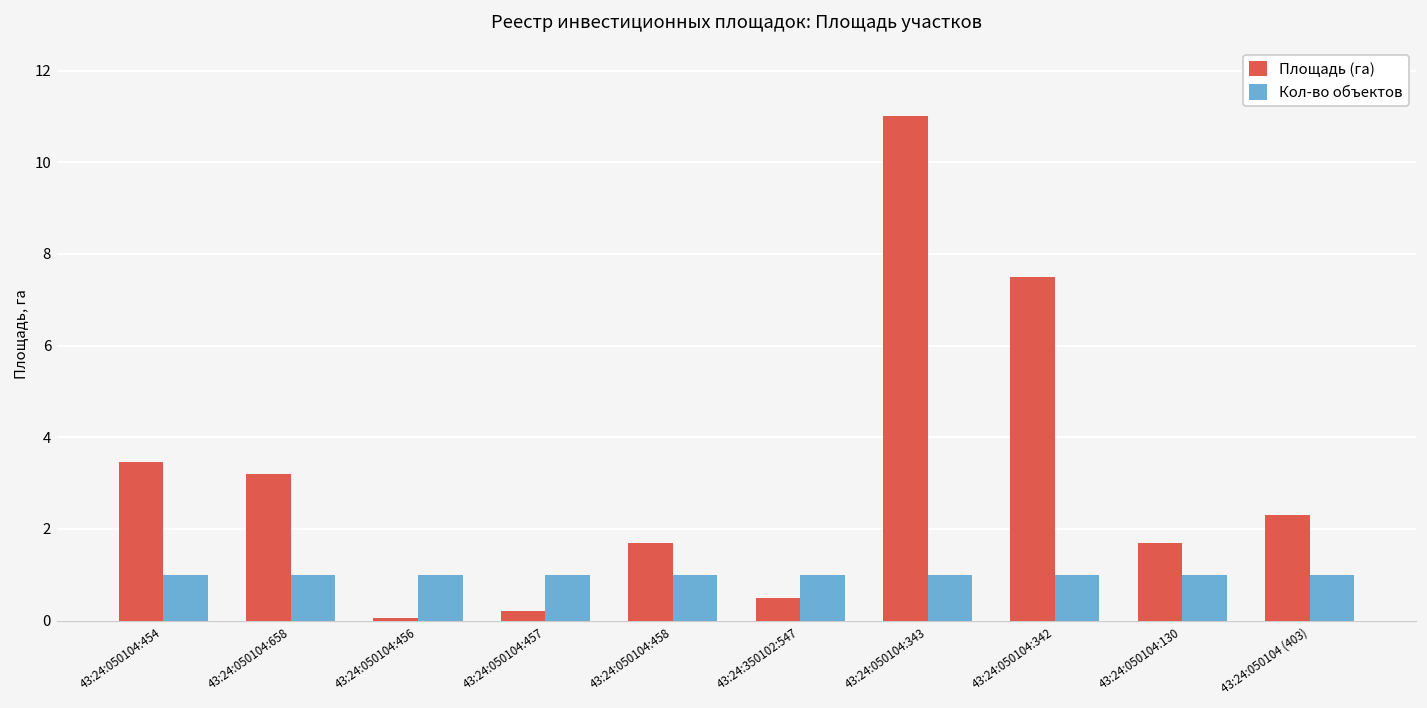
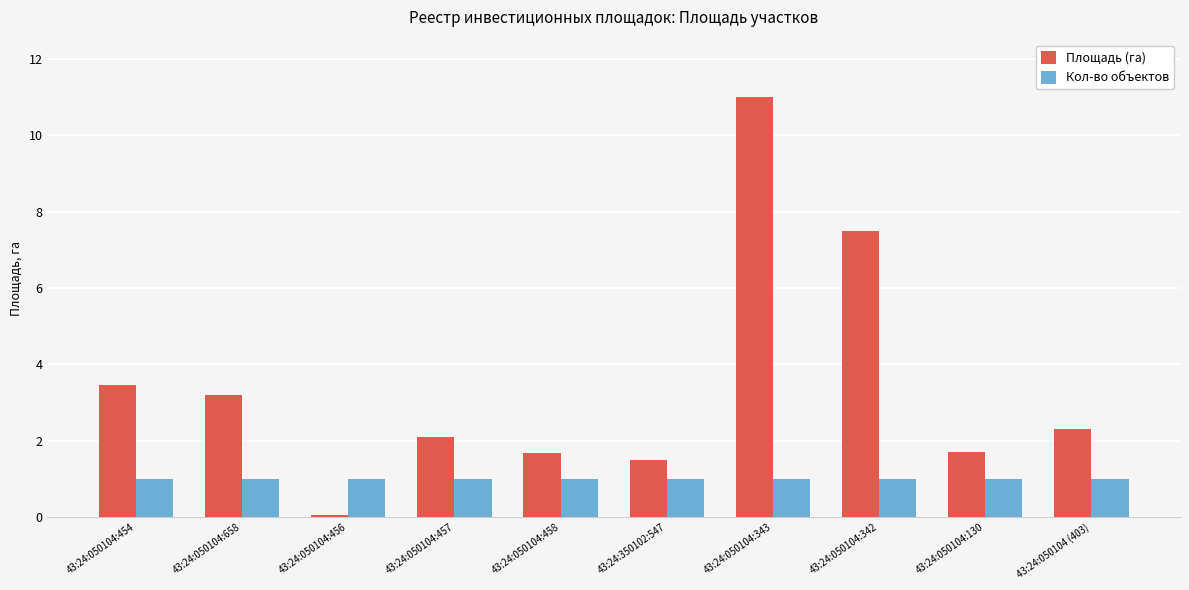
Площадь (га), 43:24:050104:457: 0.2 -> 2.1
Площадь (га), 43:24:350102:547: 0.5 -> 1.5
